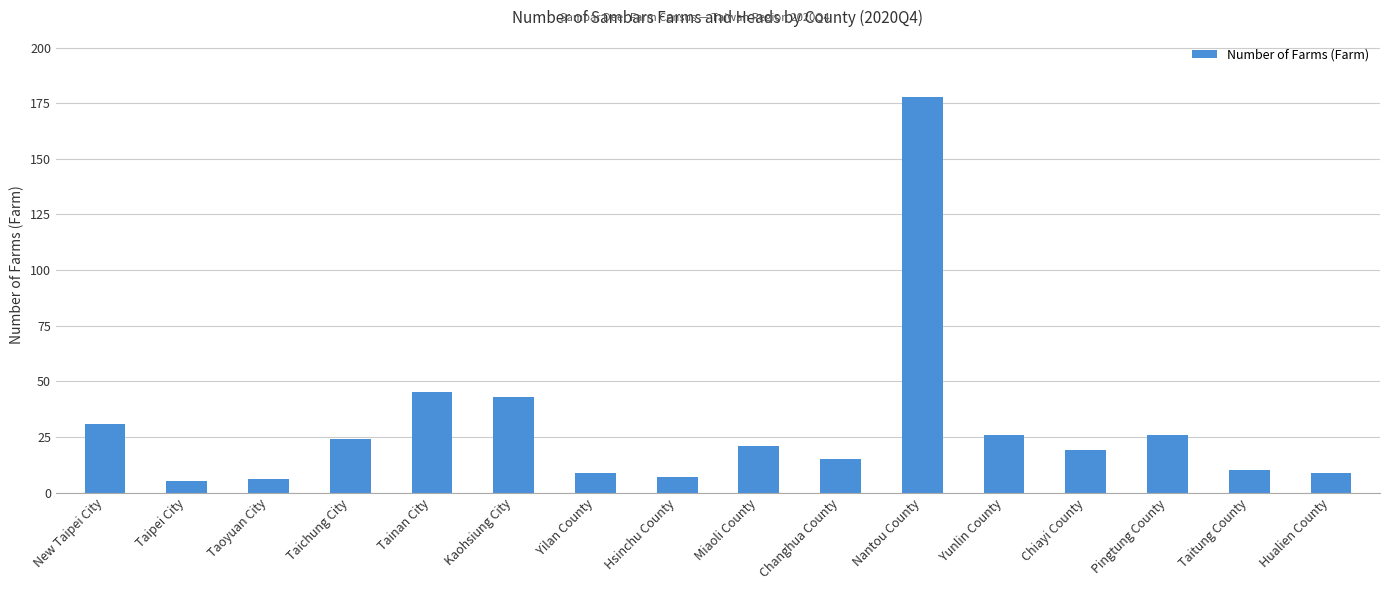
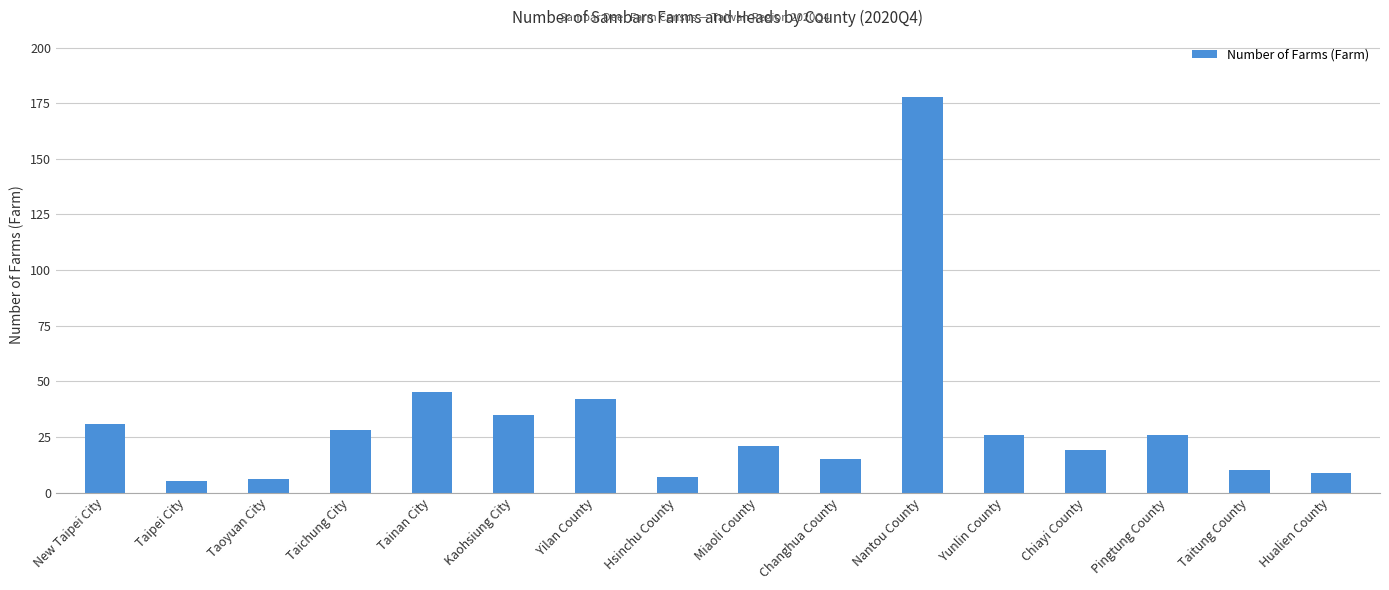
Taichung City: 24 -> 28
Kaohsiung City: 43 -> 35
Yilan County: 9 -> 42
